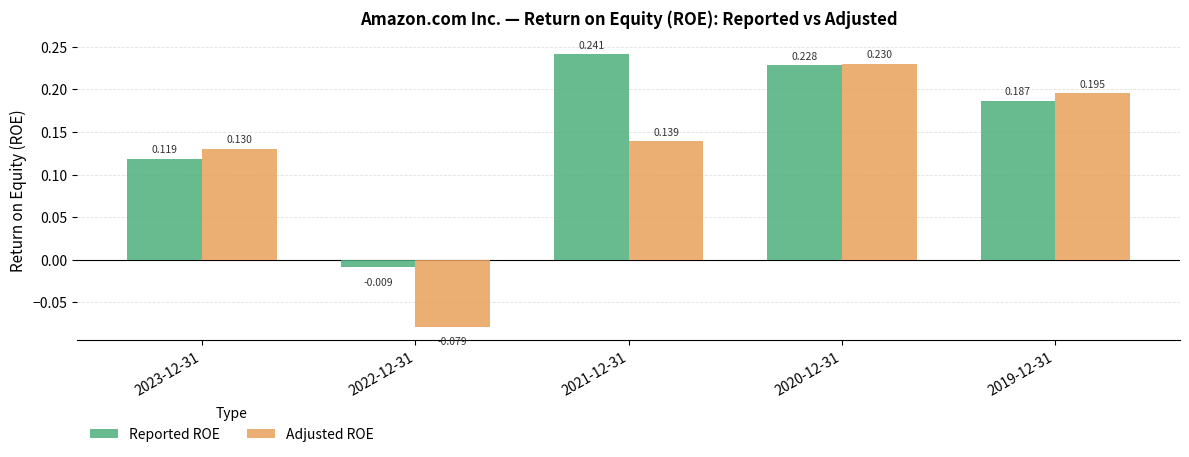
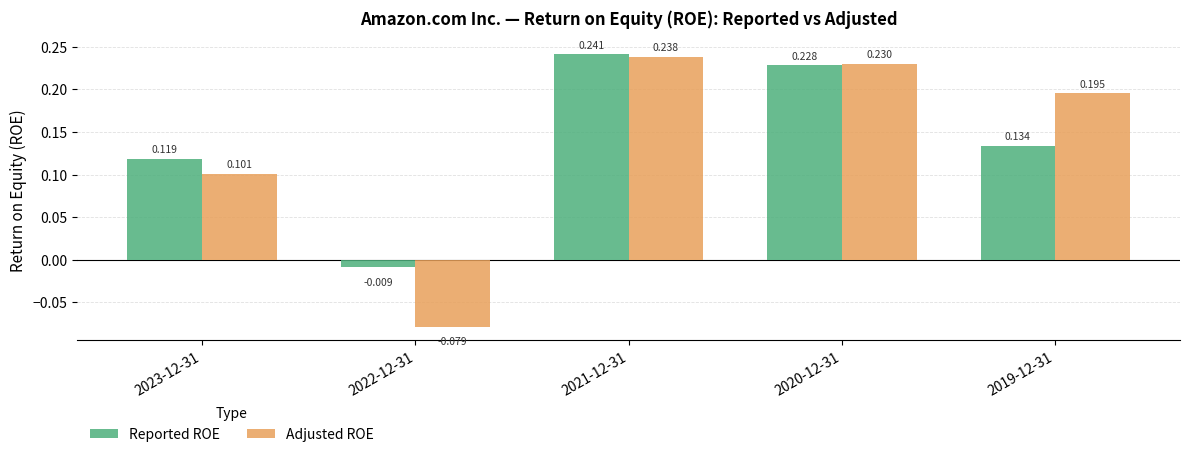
Adjusted ROE, 2023-12-31: 0.130 -> 0.101
Adjusted ROE, 2021-12-31: 0.139 -> 0.238
Reported ROE, 2019-12-31: 0.187 -> 0.134
